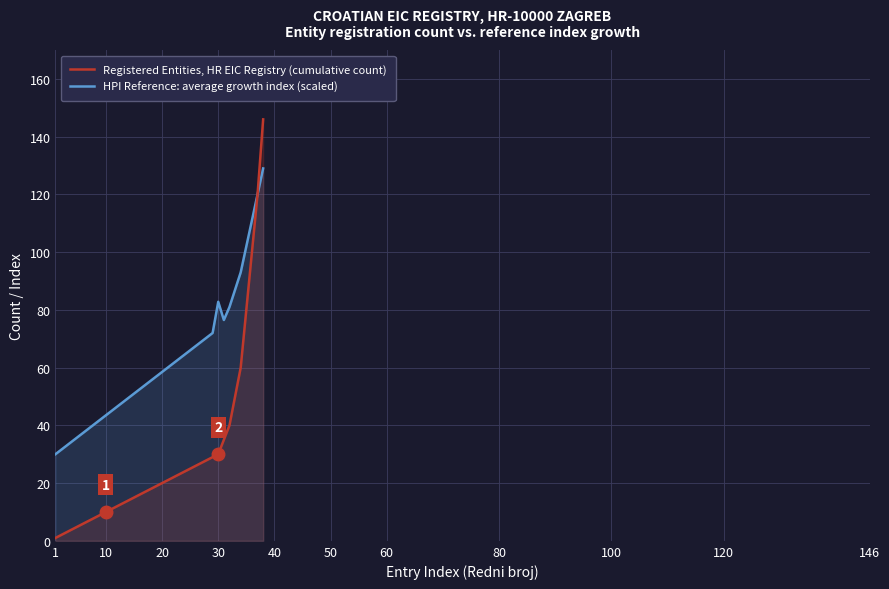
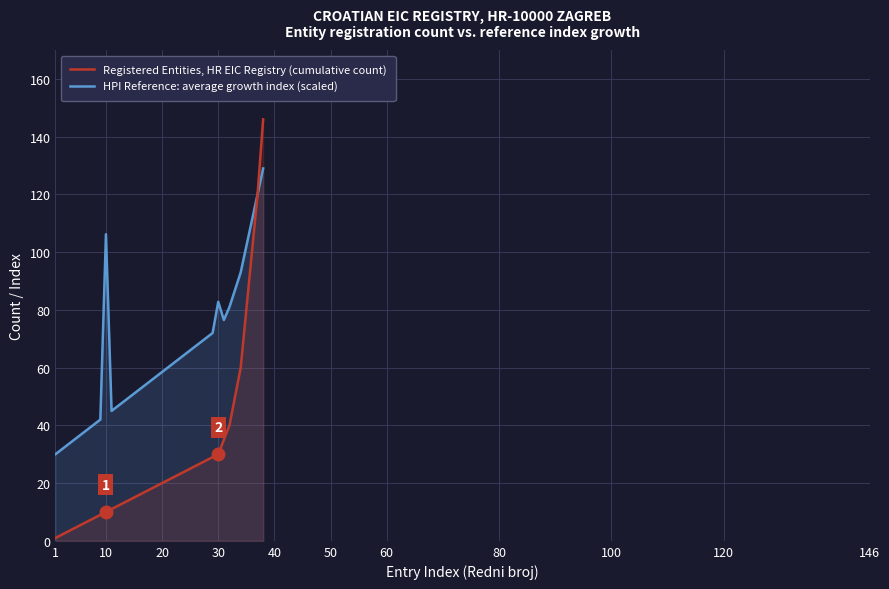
HPI Reference: average growth index (scaled), 10: 44 -> 106
